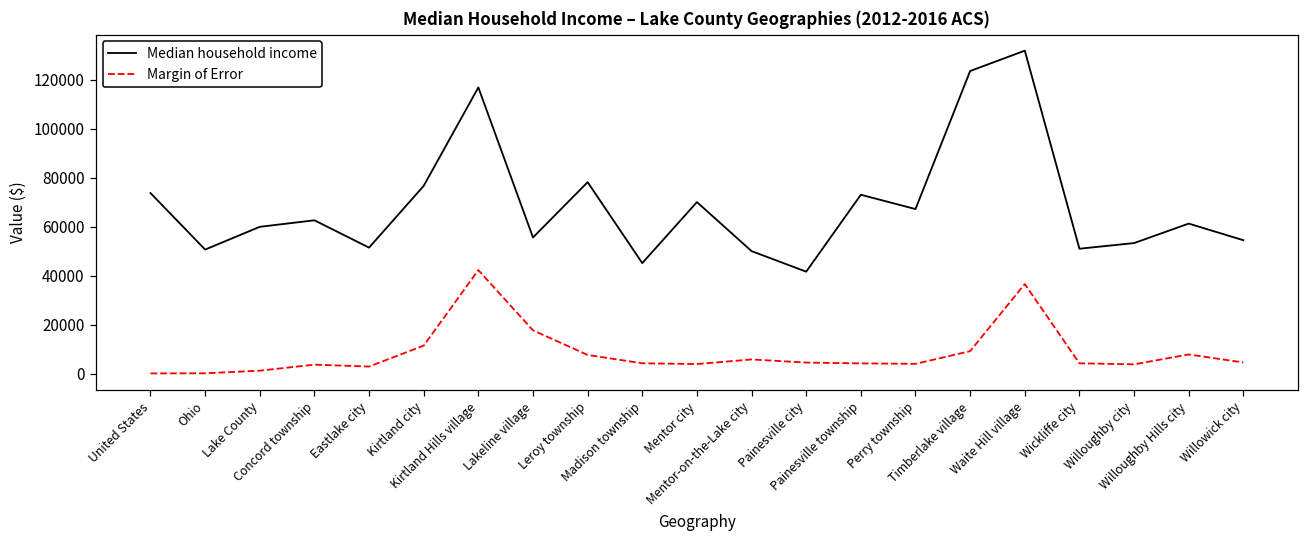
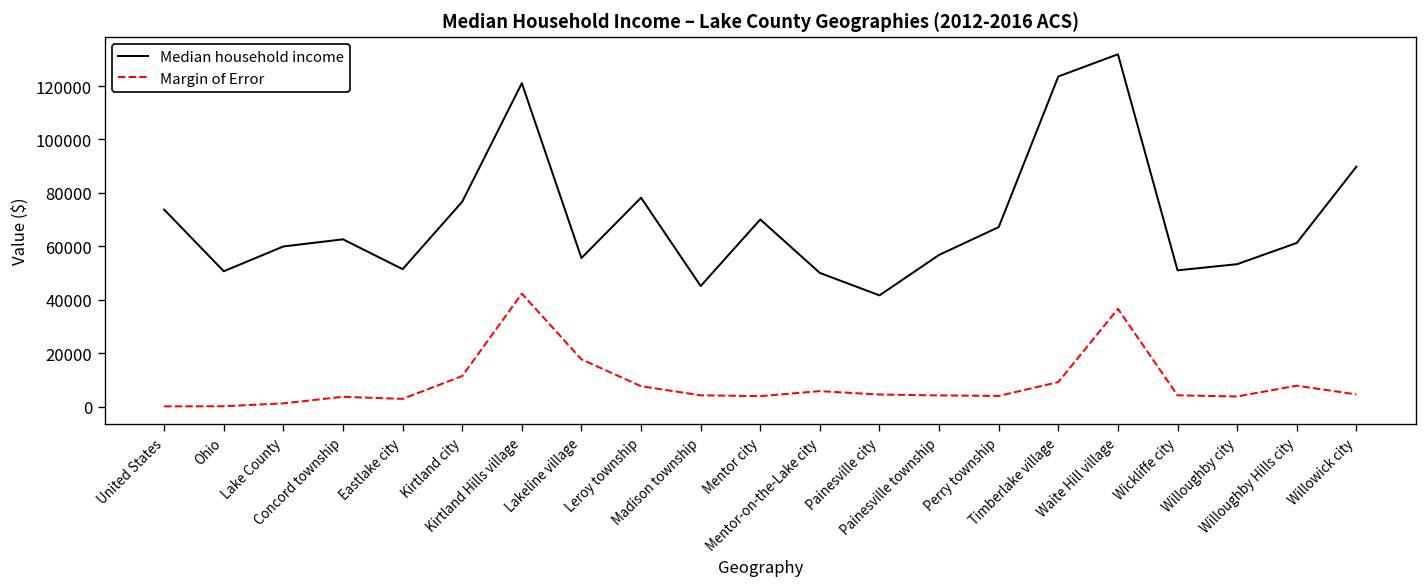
Median household income, Kirtland Hills village: 117000 -> 121000
Median household income, Painesville township: 73000 -> 57000
Median household income, Willowick city: 54000 -> 90000
